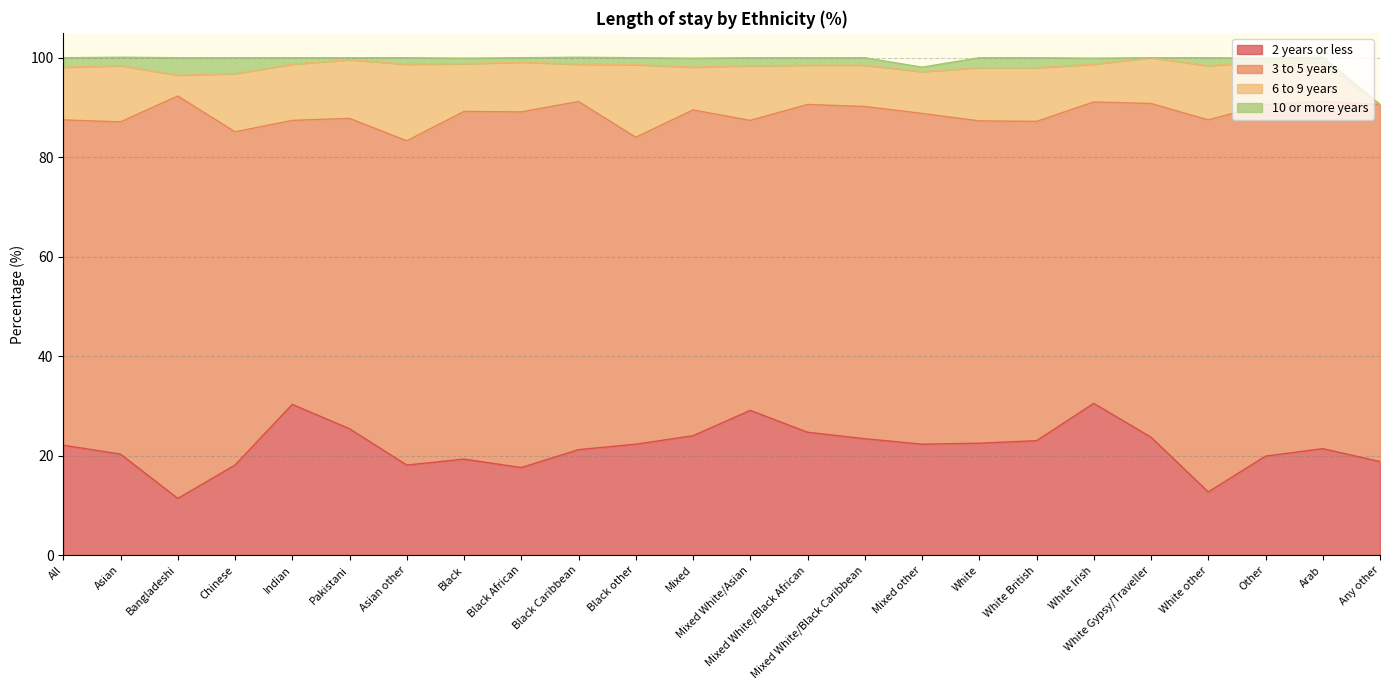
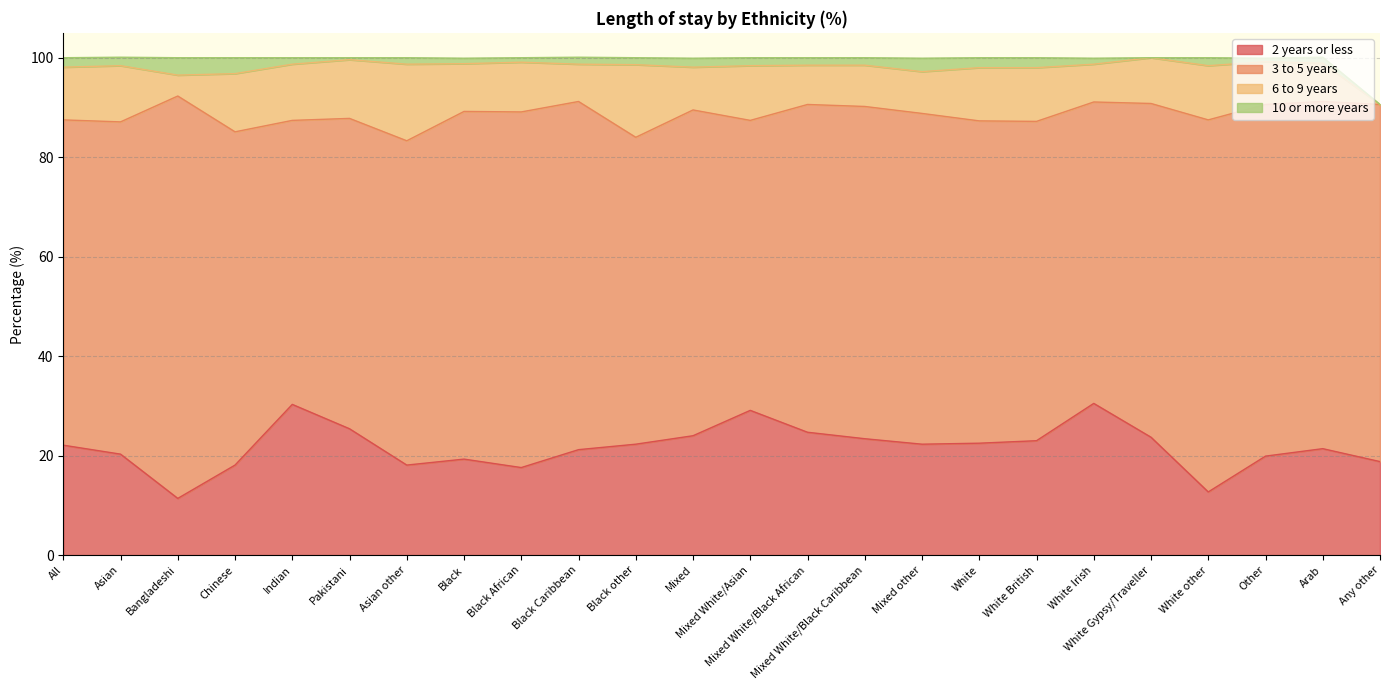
10 or more years, Mixed other: 1 -> 3
